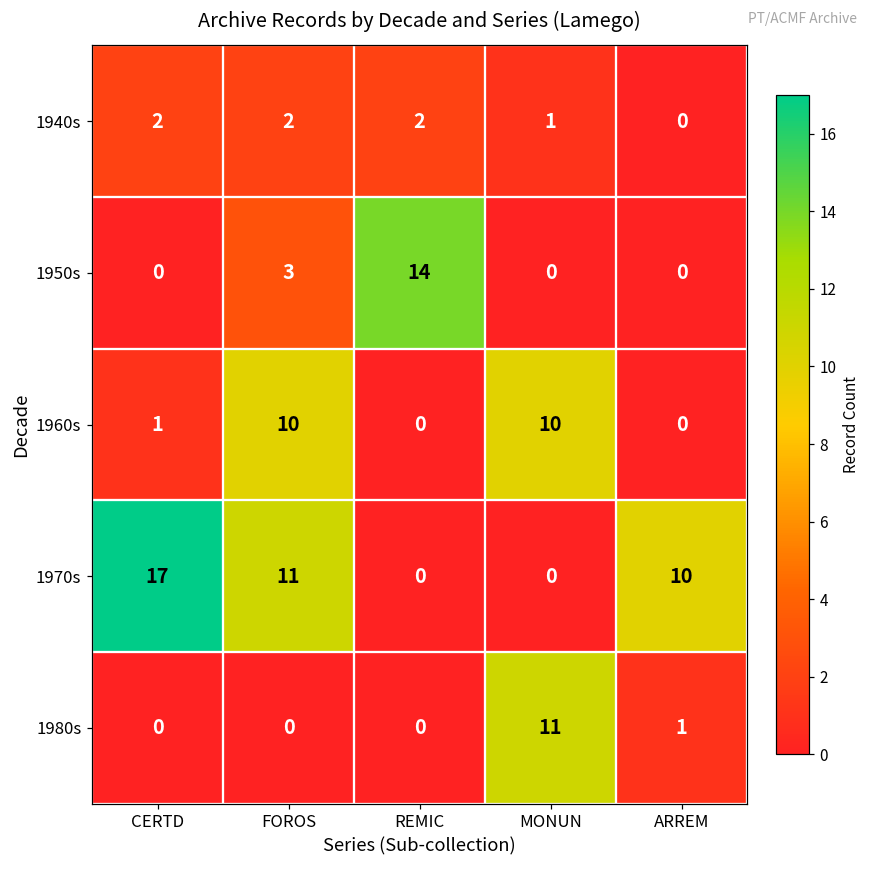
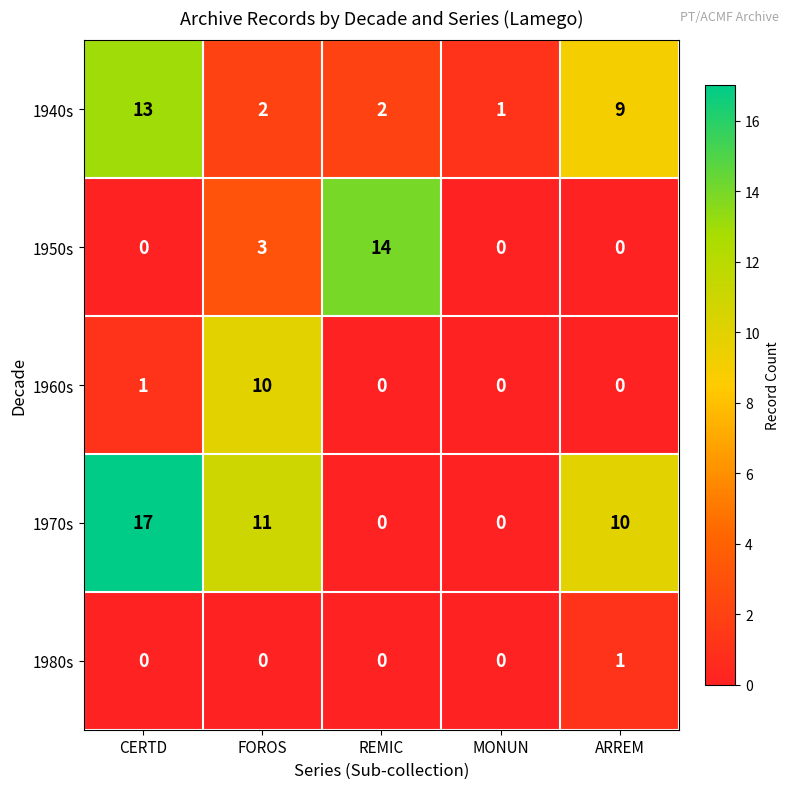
1940s, CERTD: 2 -> 13
1940s, ARREM: 0 -> 9
1960s, MONUN: 10 -> 0
1980s, MONUN: 11 -> 0
